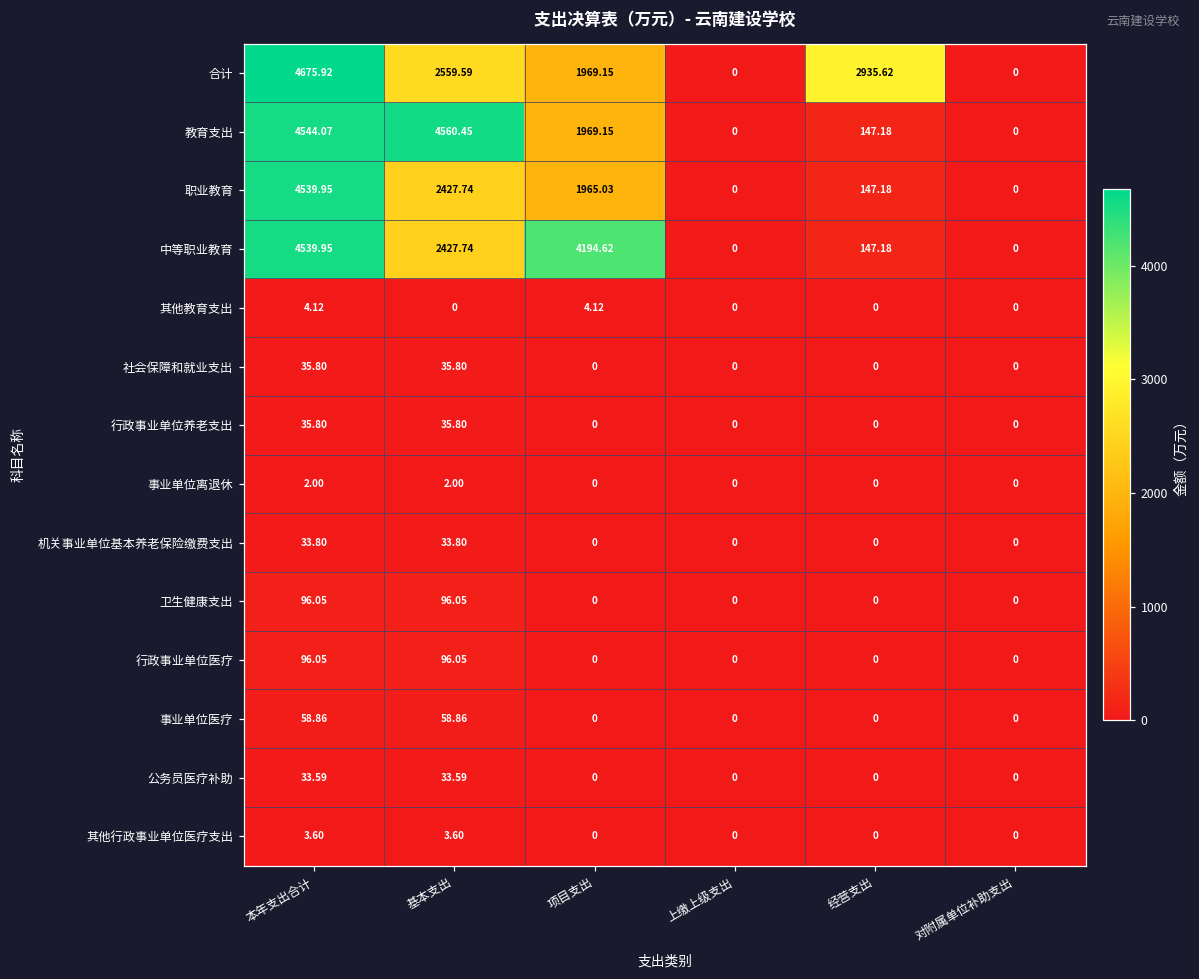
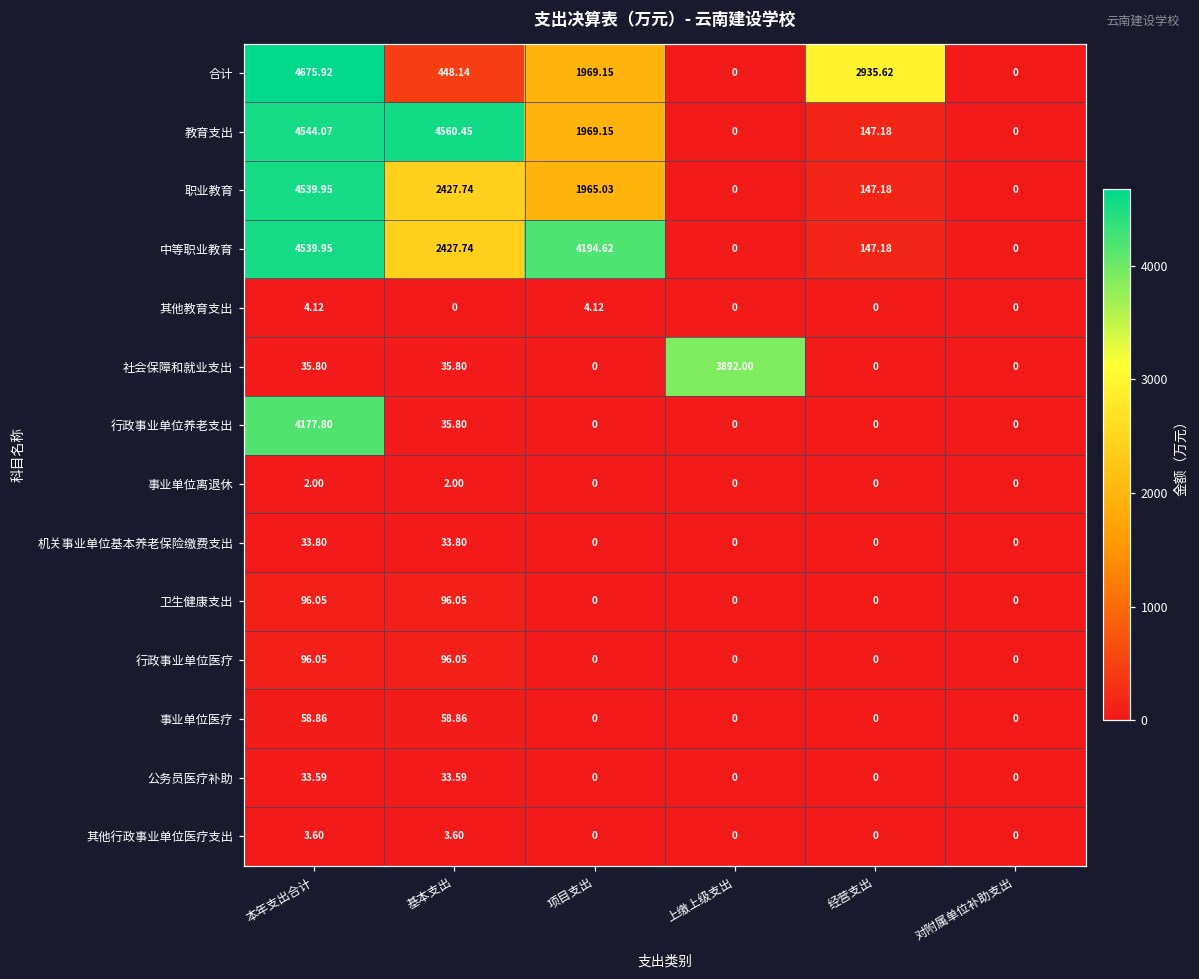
合计, 基本支出: 2559.59 -> 448.14
社会保障和就业支出, 上缴上级支出: 0 -> 3892.00
行政事业单位养老支出, 本年支出合计: 35.80 -> 4177.80
